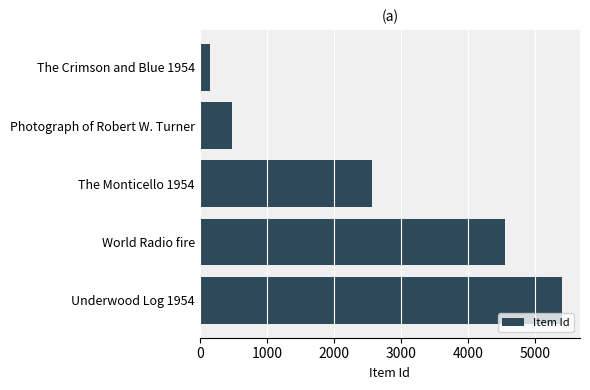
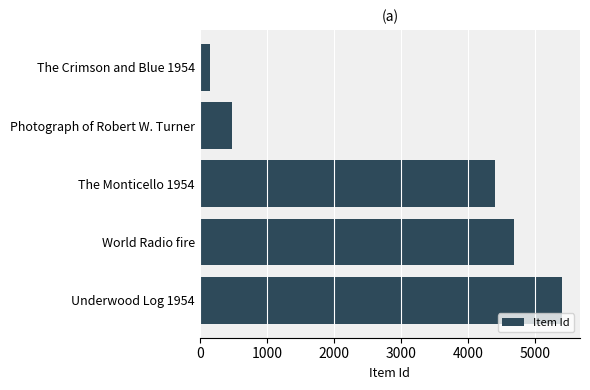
The Monticello 1954: 2600 -> 4400
World Radio fire: 4600 -> 4700
